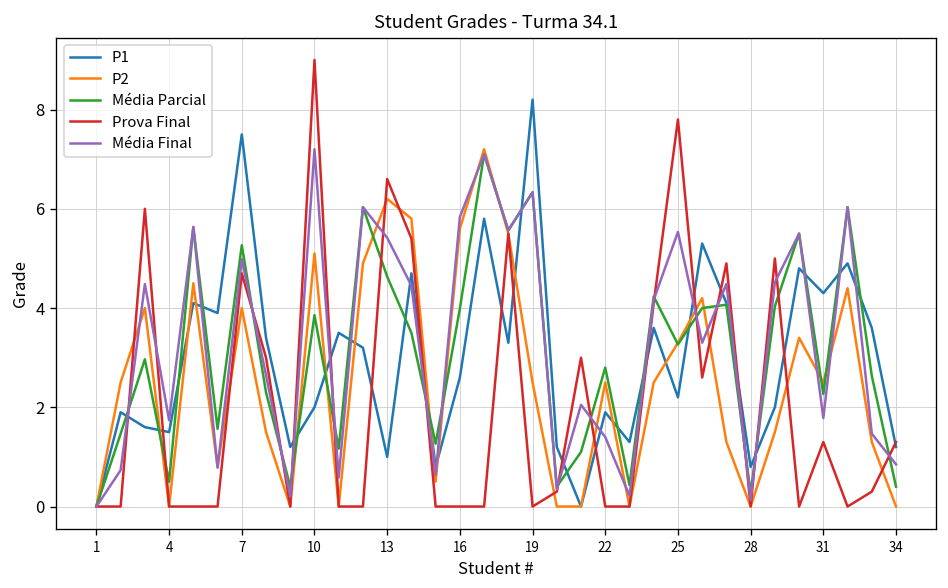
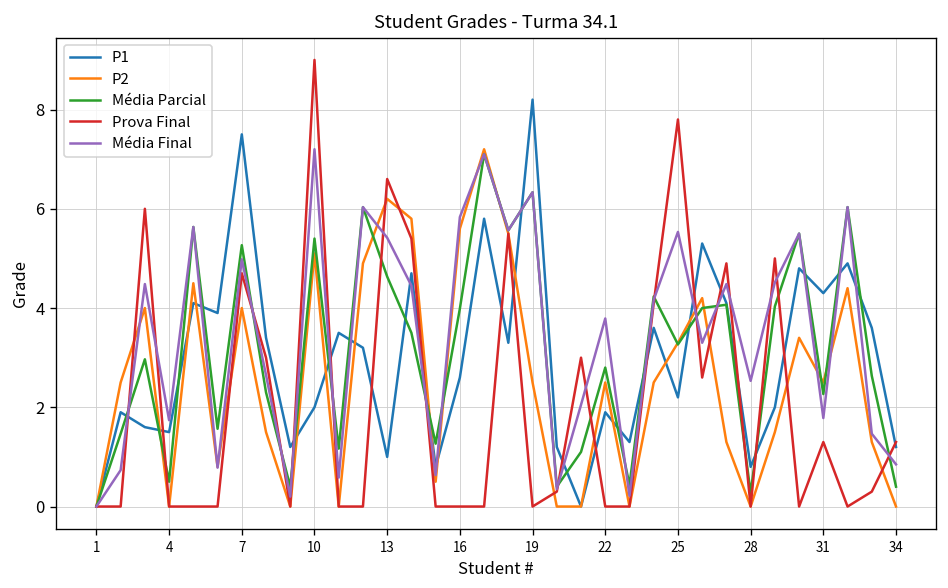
Média Parcial, 10: 3.9 -> 5.4
Média Final, 22: 1.4 -> 3.8
Média Final, 28: 0.1 -> 2.5
